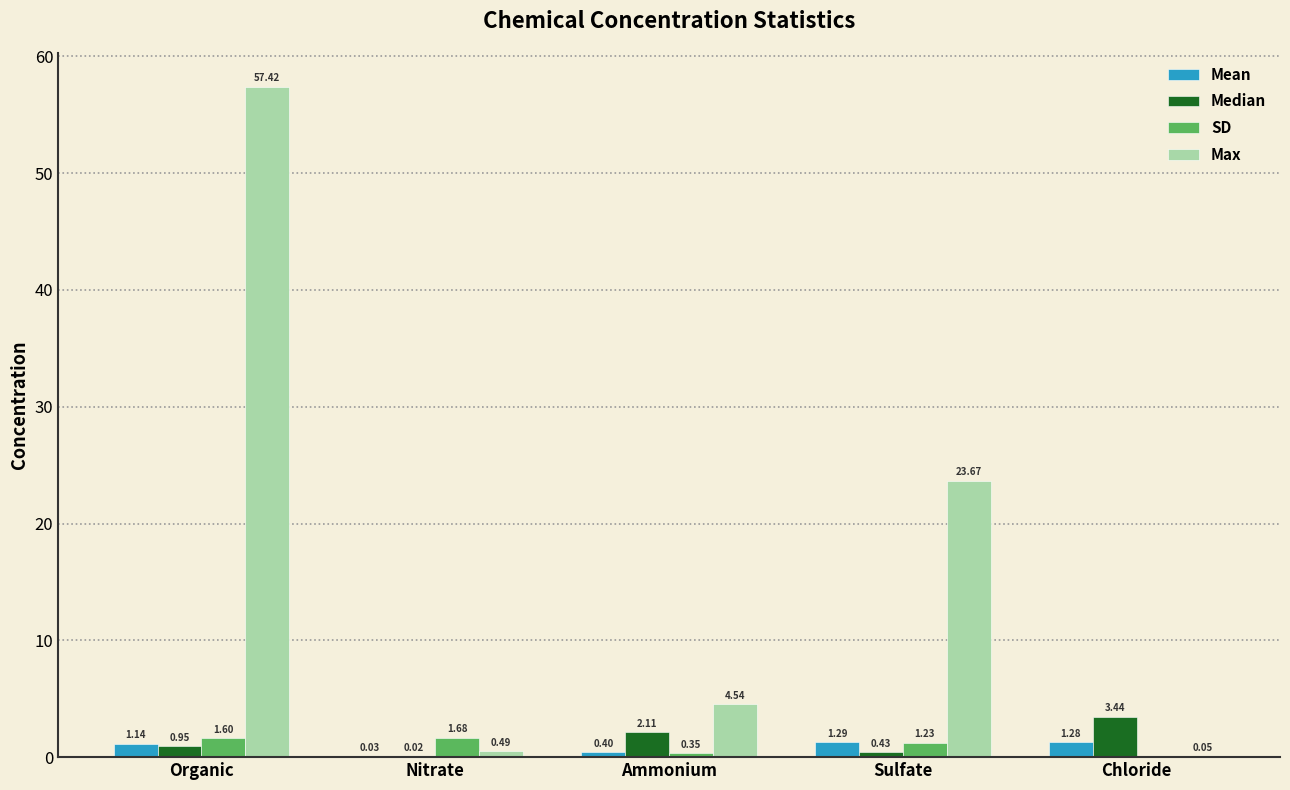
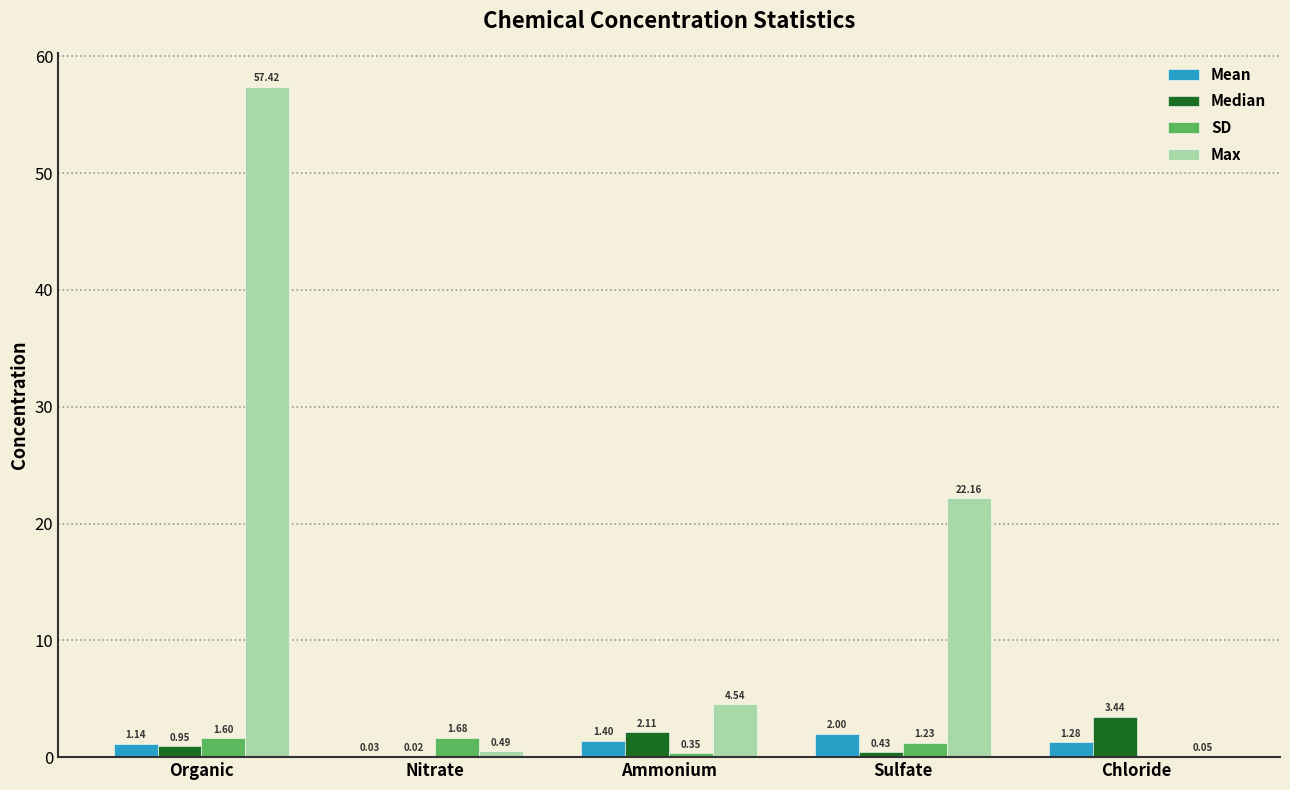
Mean, Ammonium: 0.40 -> 1.40
Mean, Sulfate: 1.29 -> 2.00
Max, Sulfate: 23.67 -> 22.16
